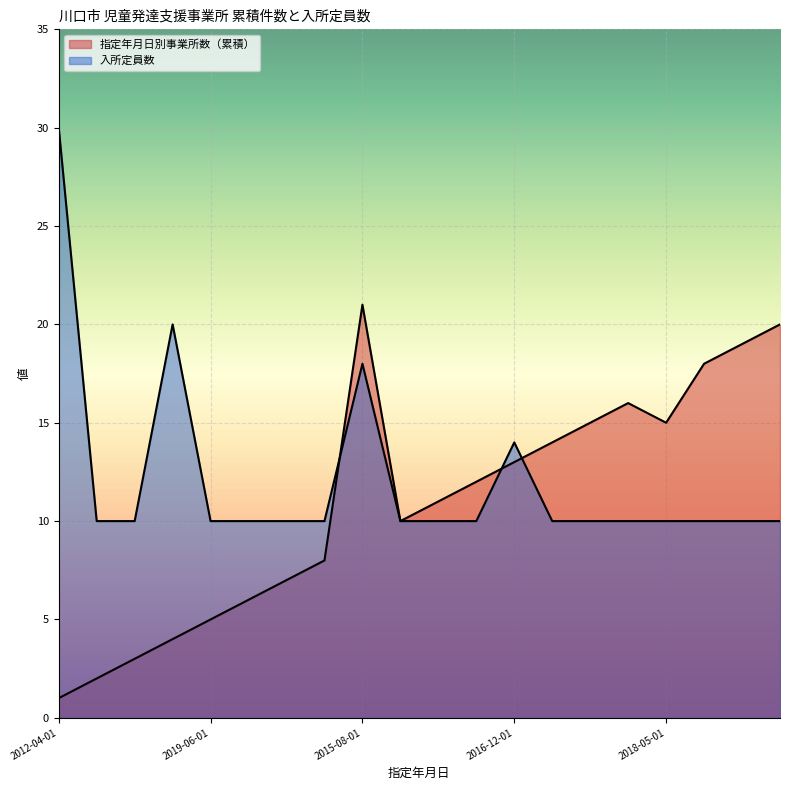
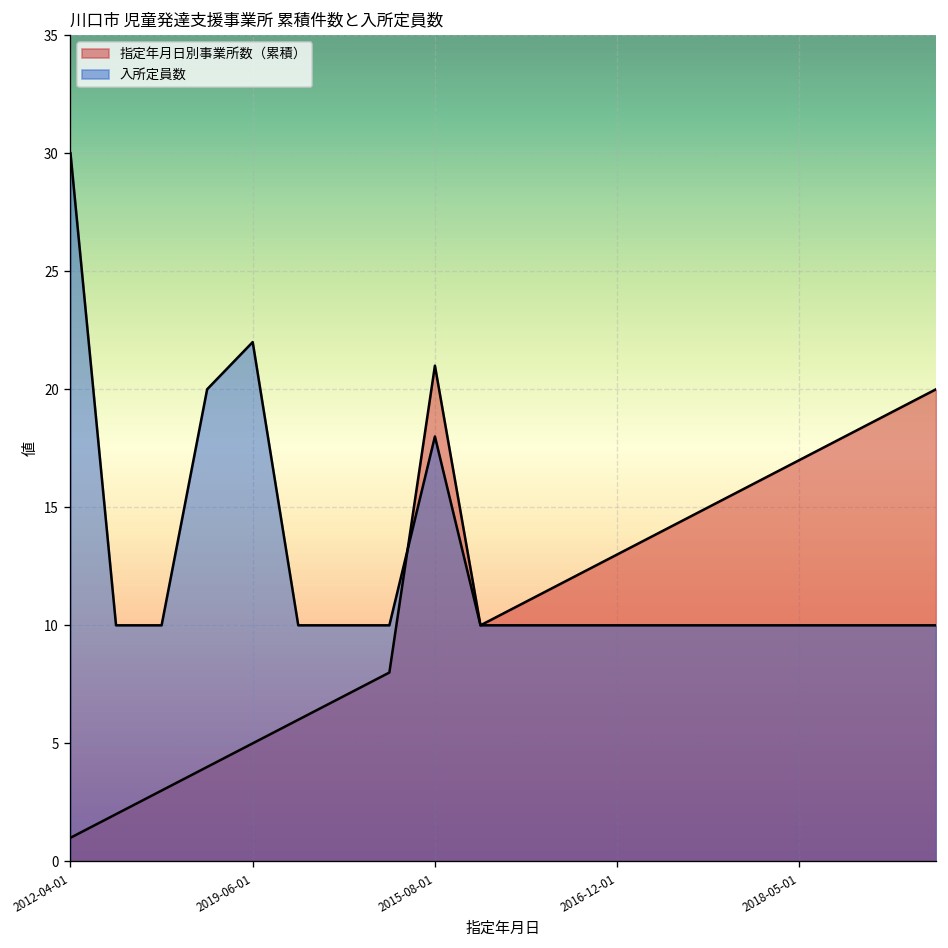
入所定員数, 2019-06-01: 10 -> 22
入所定員数, 2016-12-01: 14 -> 10
指定年月日別事業所数（累積）, 2018-05-01: 15 -> 17
